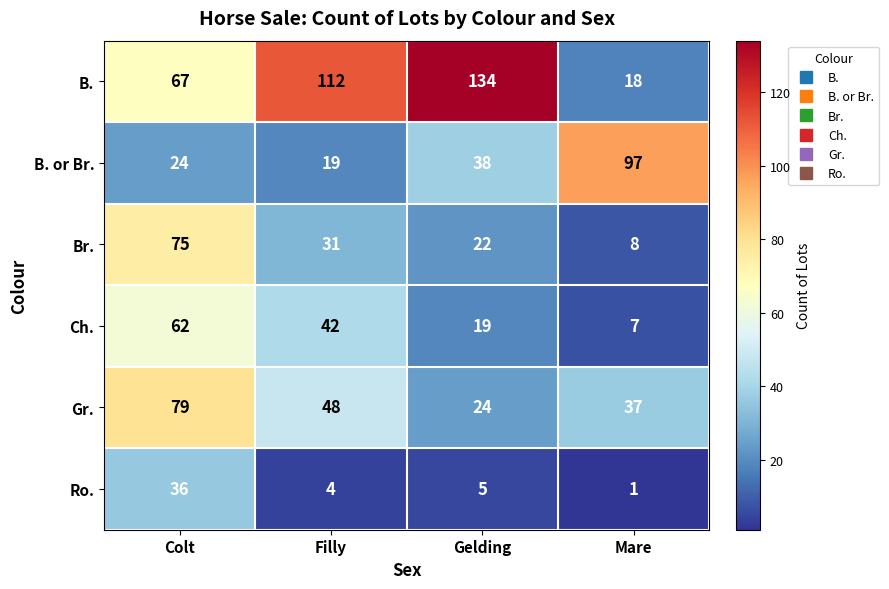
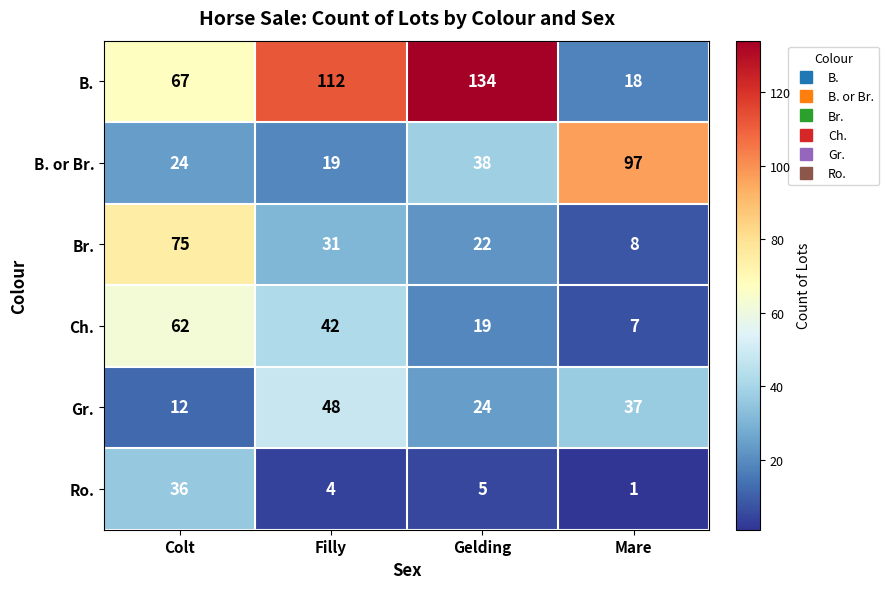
Gr., Colt: 79 -> 12
